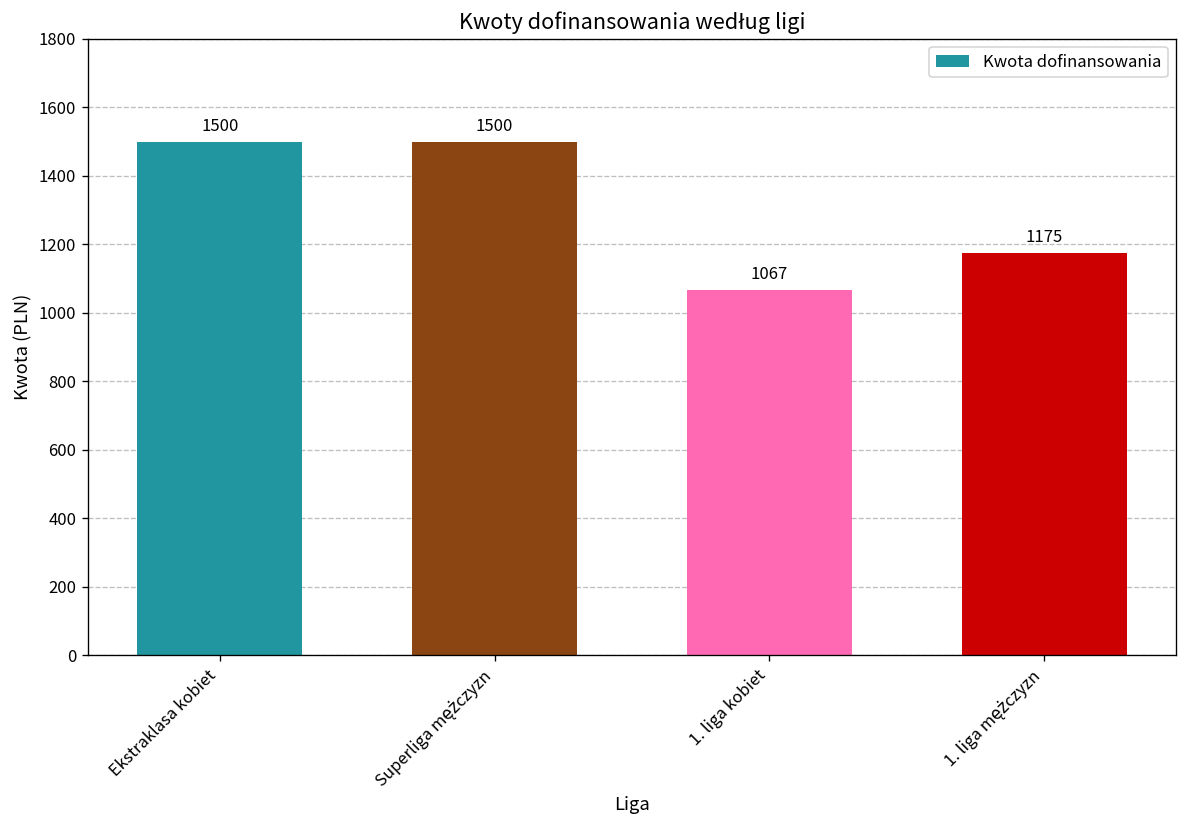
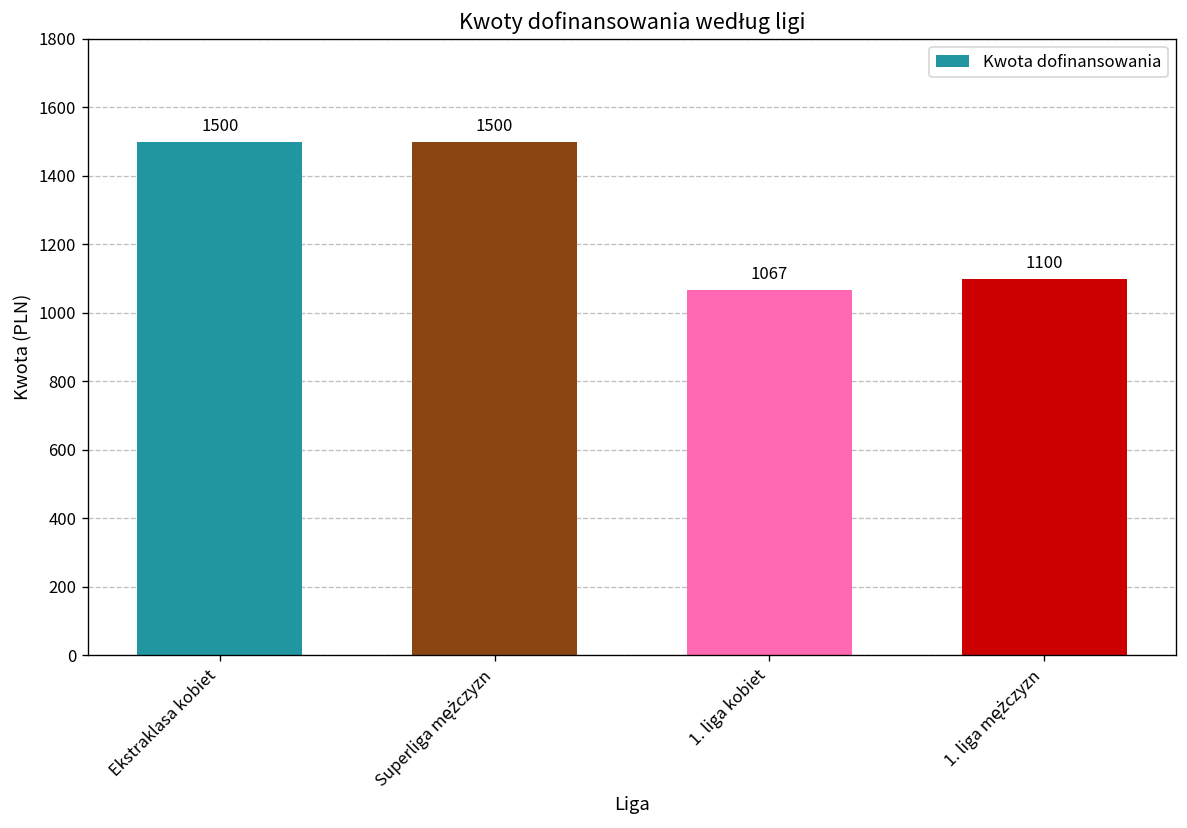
1. liga mężczyzn: 1175 -> 1100
